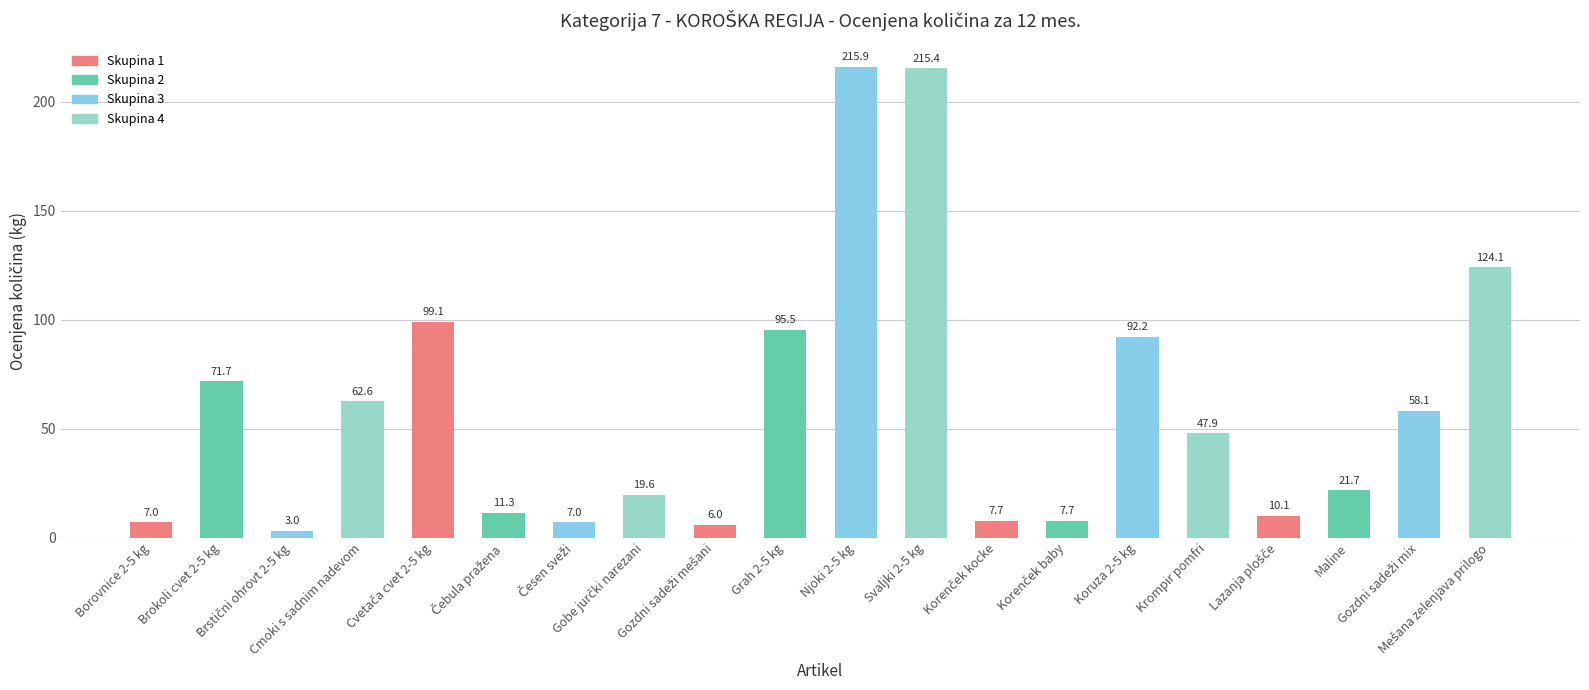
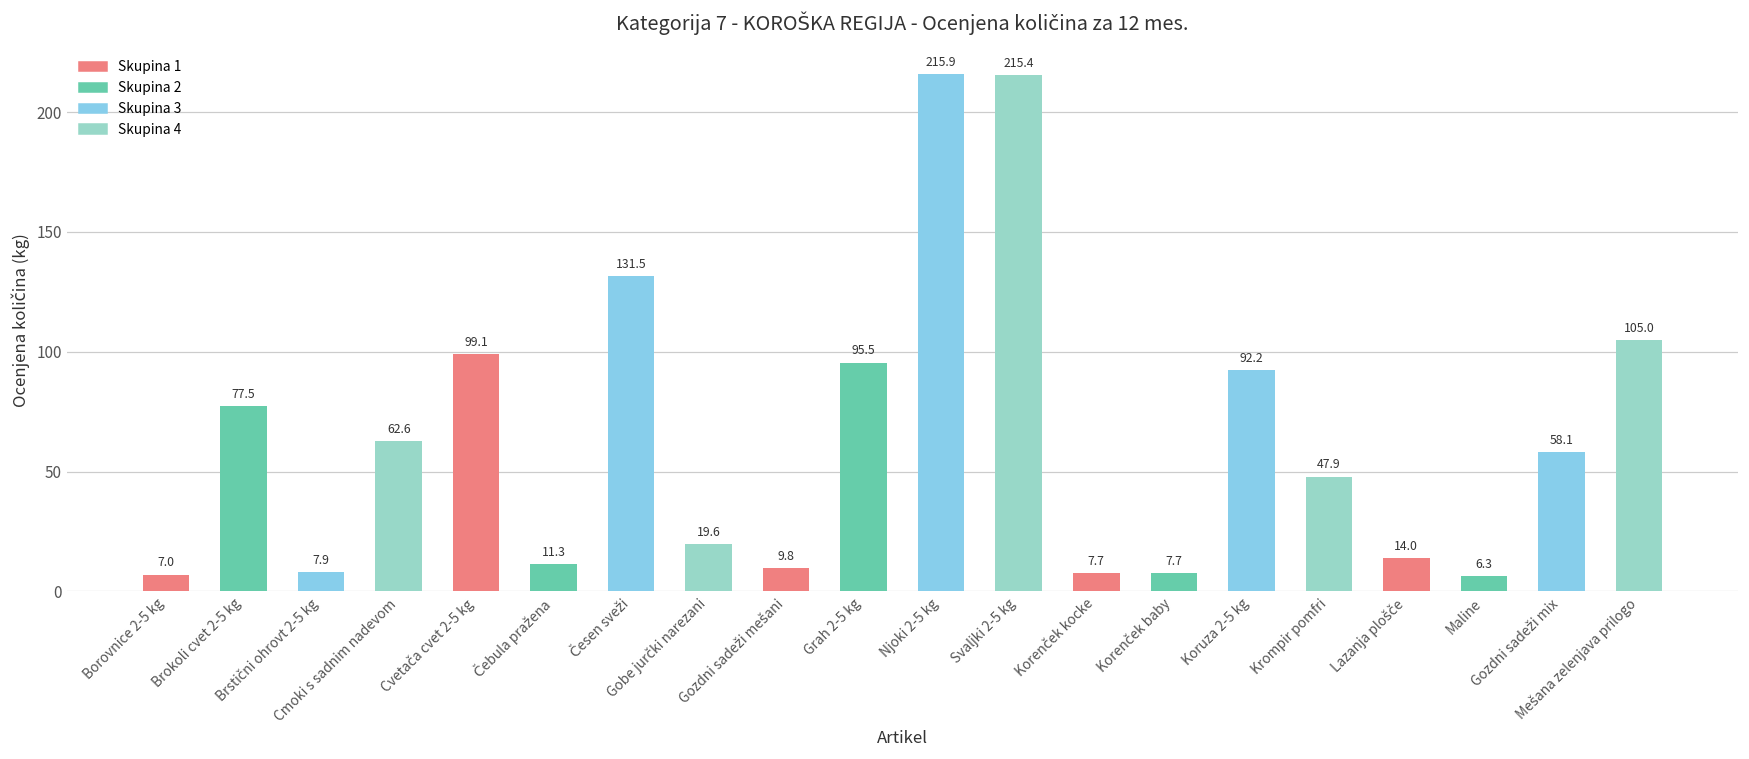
Brokoli cvet 2-5 kg: 71.7 -> 77.5
Brstični ohrovt 2-5 kg: 3.0 -> 7.9
Česen sveži: 7.0 -> 131.5
Gozdni sadeži mešani: 6.0 -> 9.8
Lazanja plošče: 10.1 -> 14.0
Maline: 21.7 -> 6.3
Mešana zelenjava prilogo: 124.1 -> 105.0
